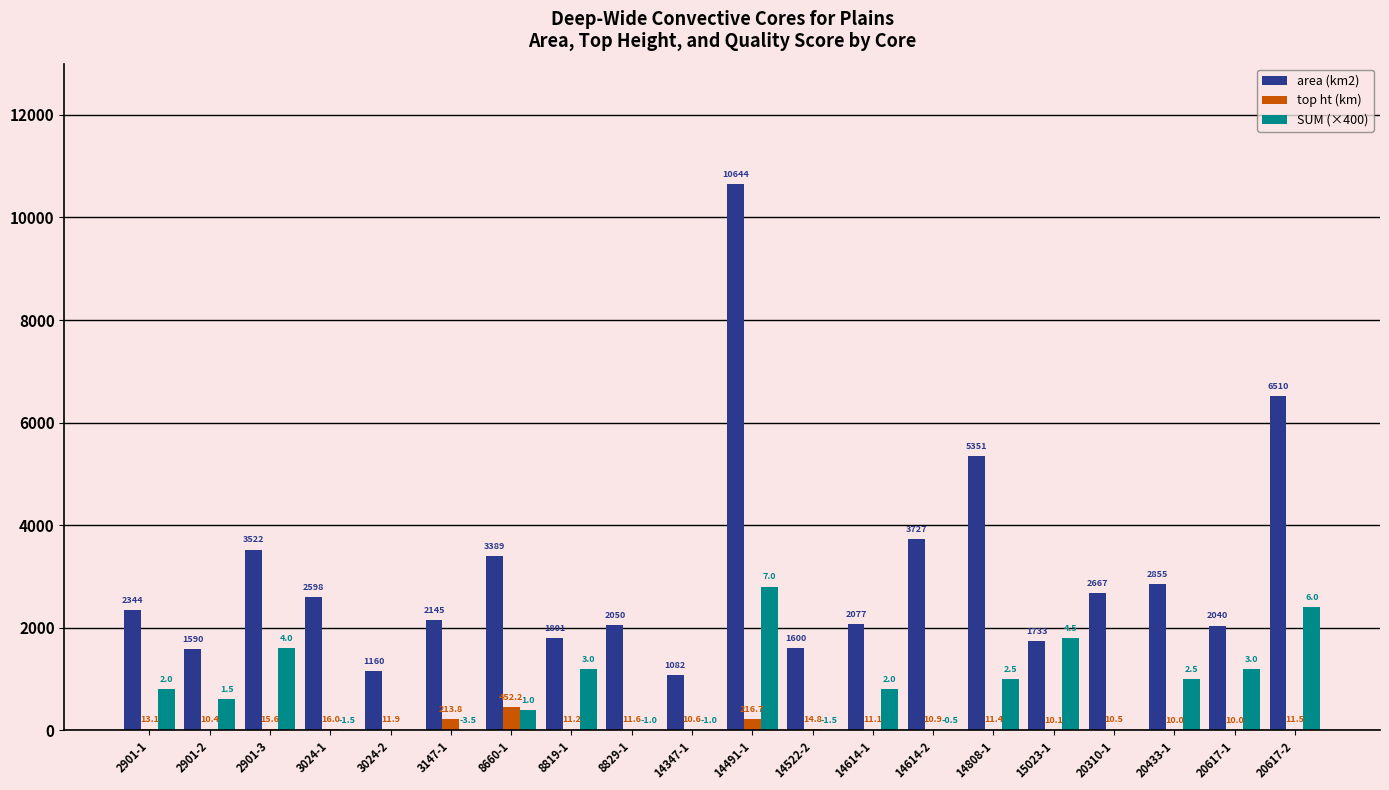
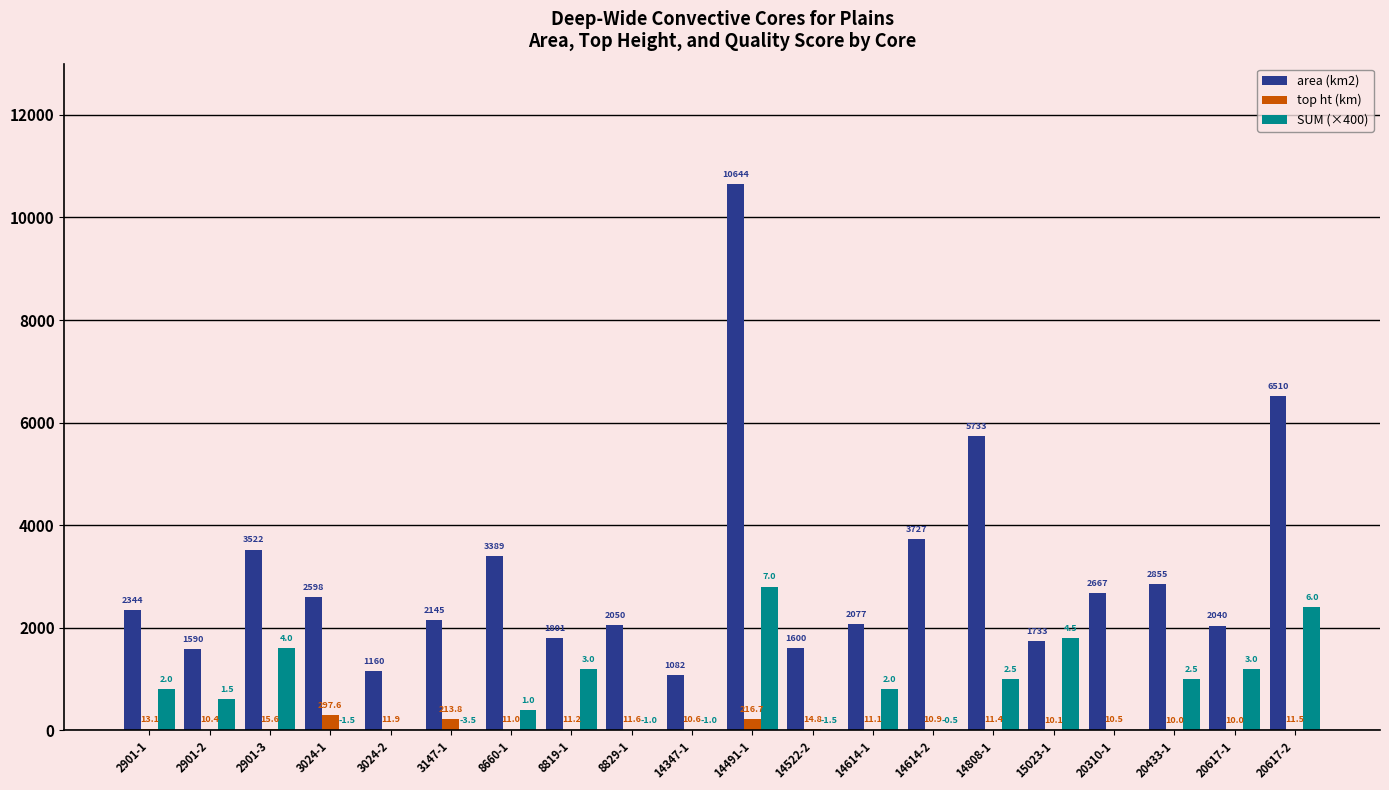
top ht (km), 3024-1: 16.0 -> 297.6
top ht (km), 8660-1: 452.2 -> 11.0
area (km2), 14808-1: 5351 -> 5733
